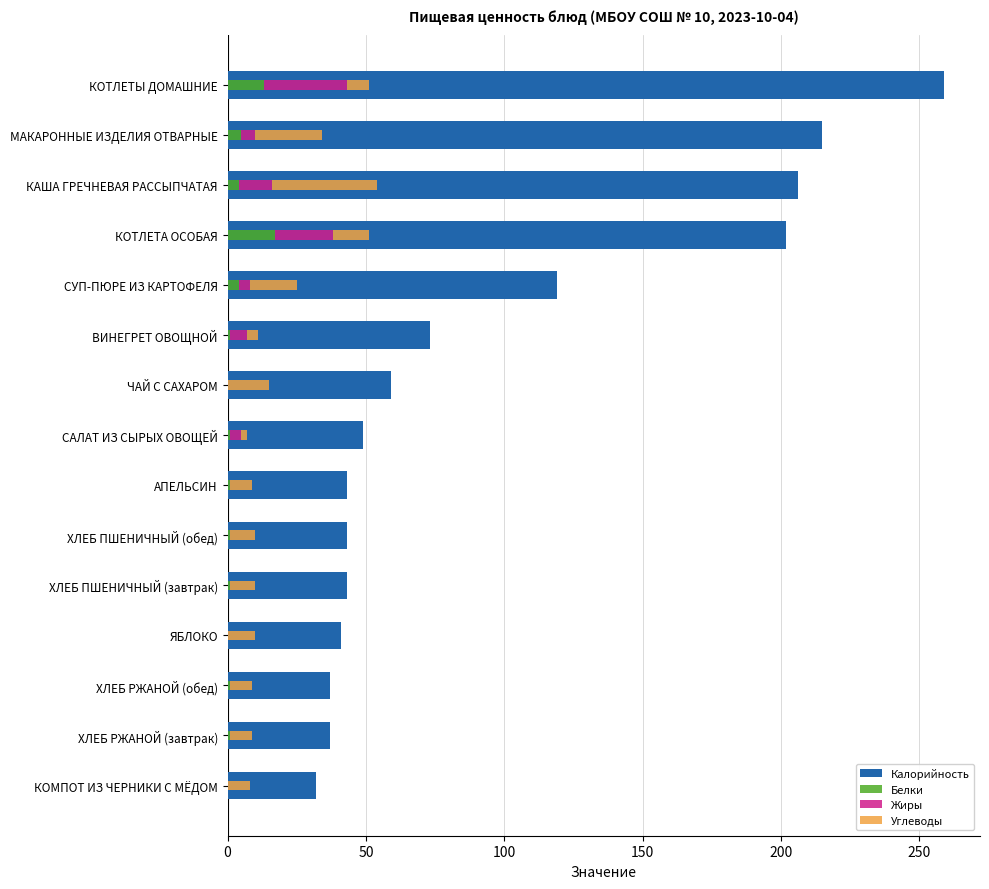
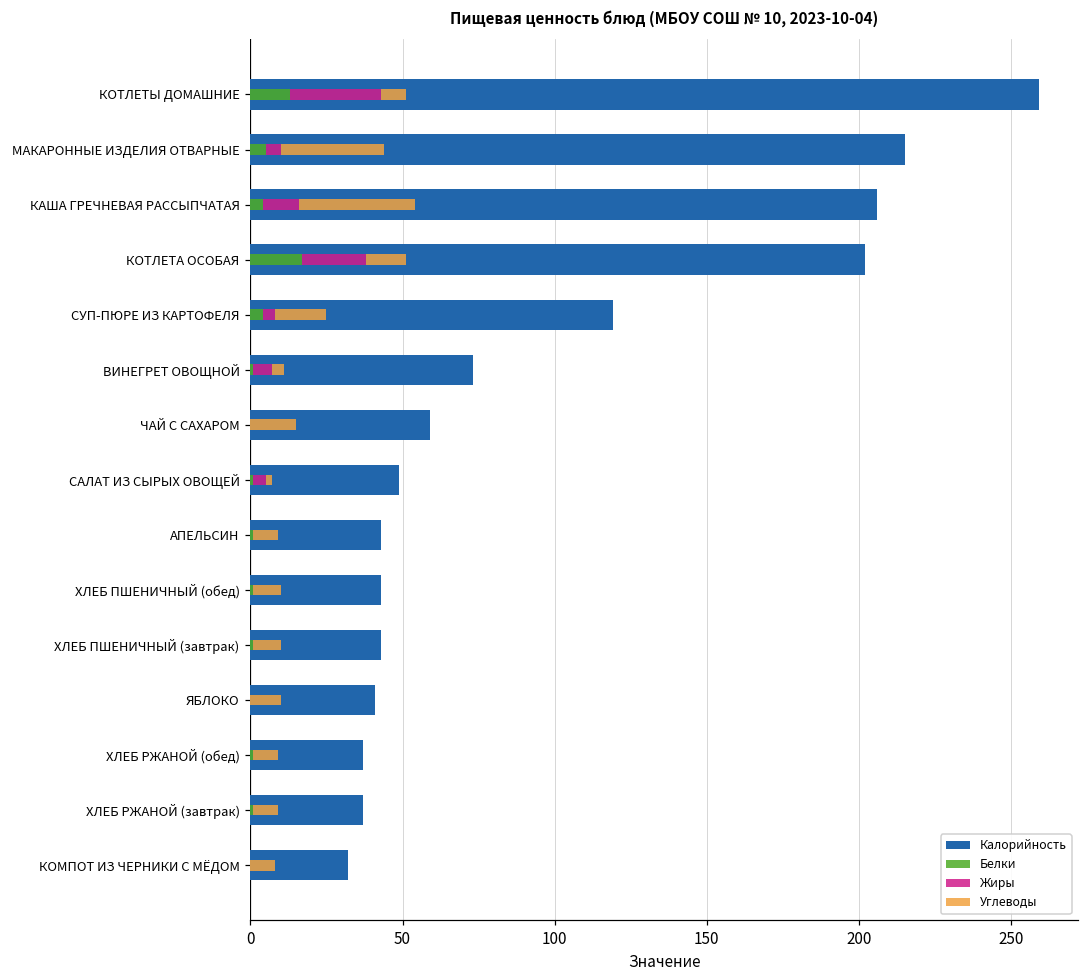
Углеводы, МАКАРОННЫЕ ИЗДЕЛИЯ ОТВАРНЫЕ: 24 -> 34
